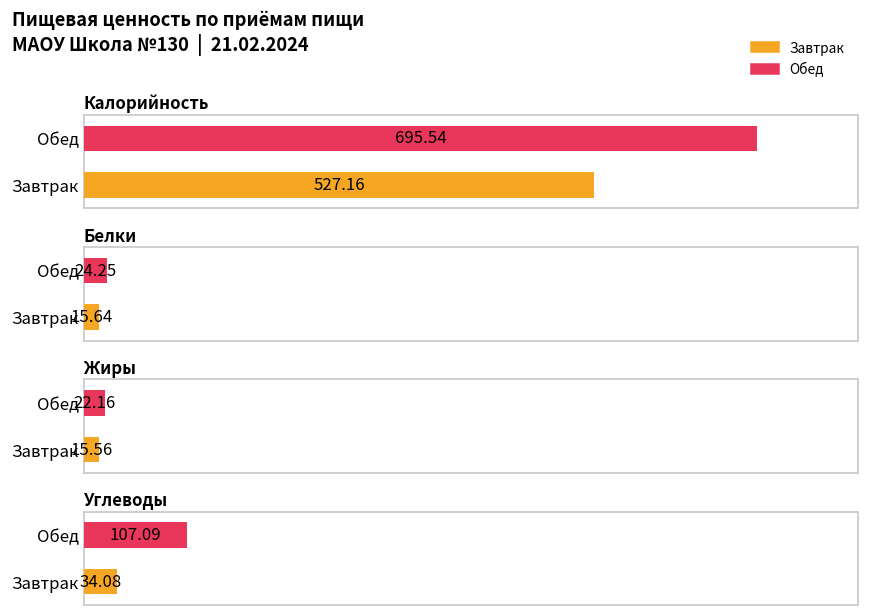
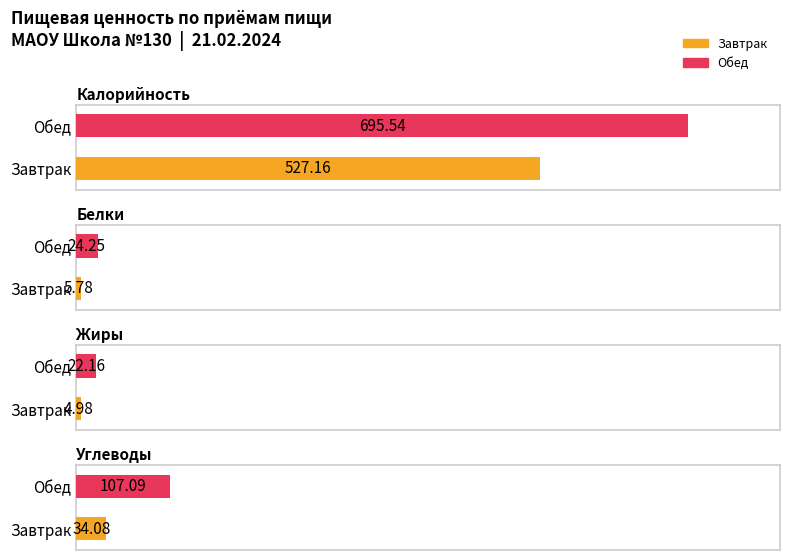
Белки, Завтрак: 15.64 -> 5.78
Жиры, Завтрак: 15.56 -> 4.98
